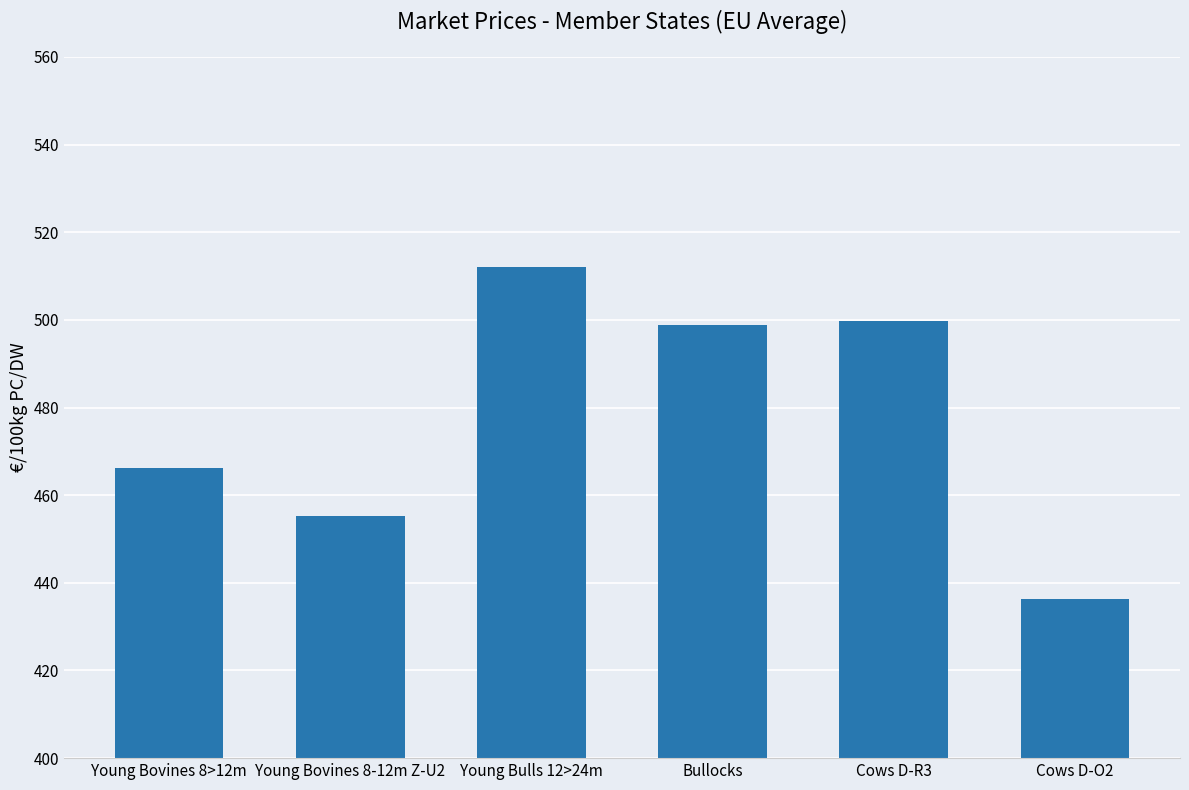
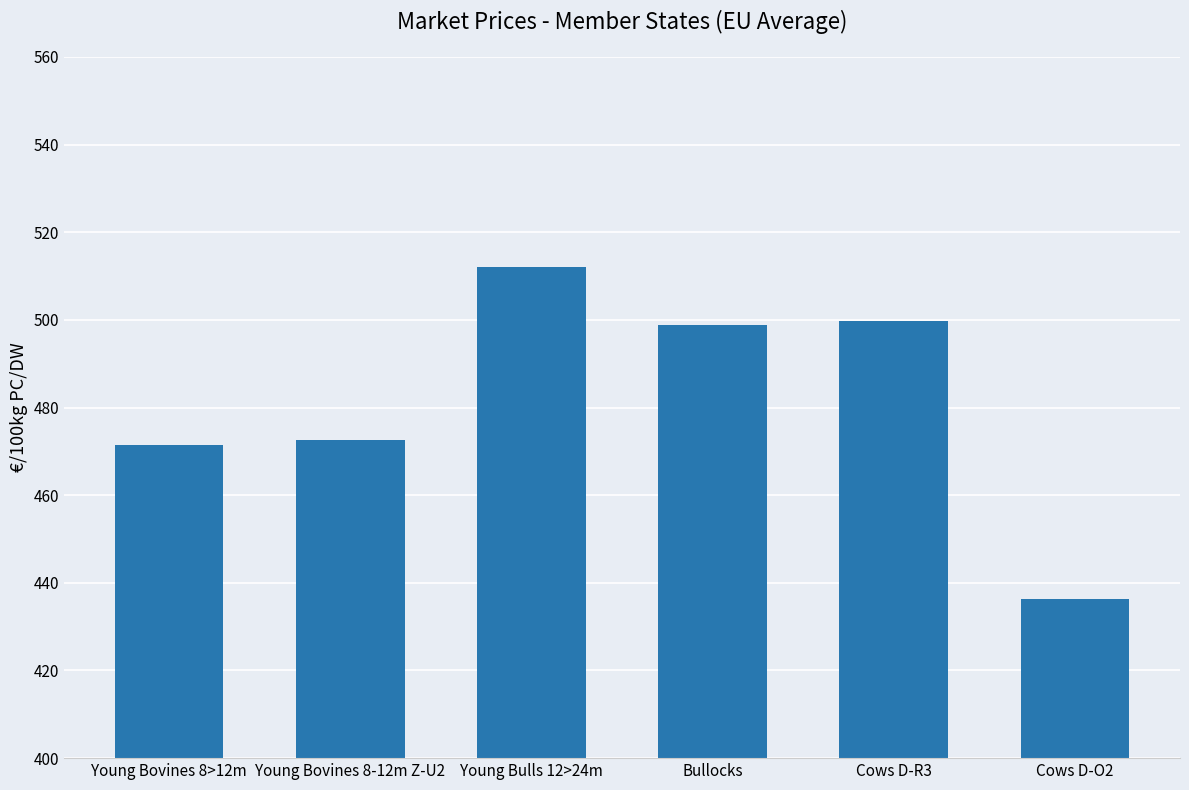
Young Bovines 8>12m: 466 -> 471
Young Bovines 8-12m Z-U2: 455 -> 473
